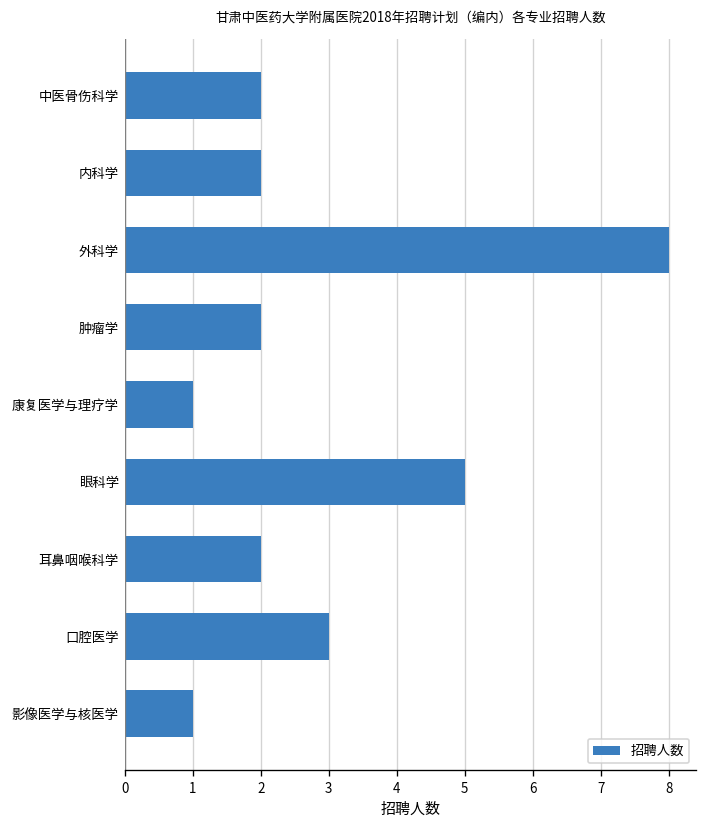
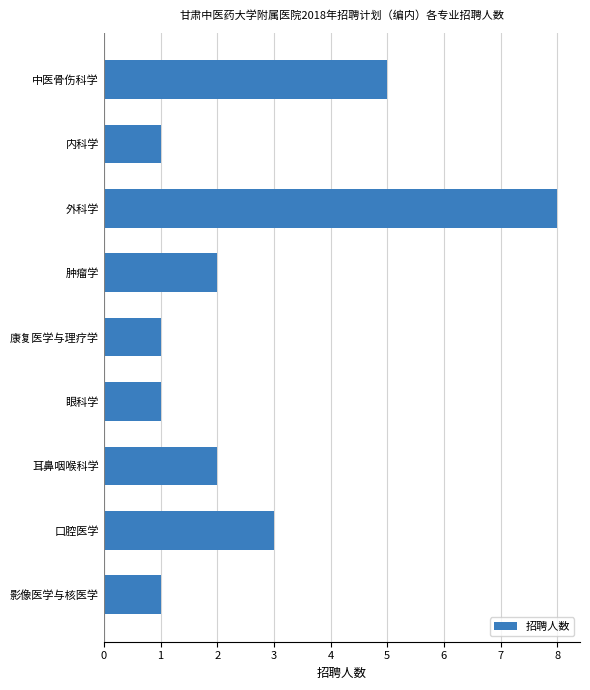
中医骨伤科学: 2 -> 5
内科学: 2 -> 1
眼科学: 5 -> 1
